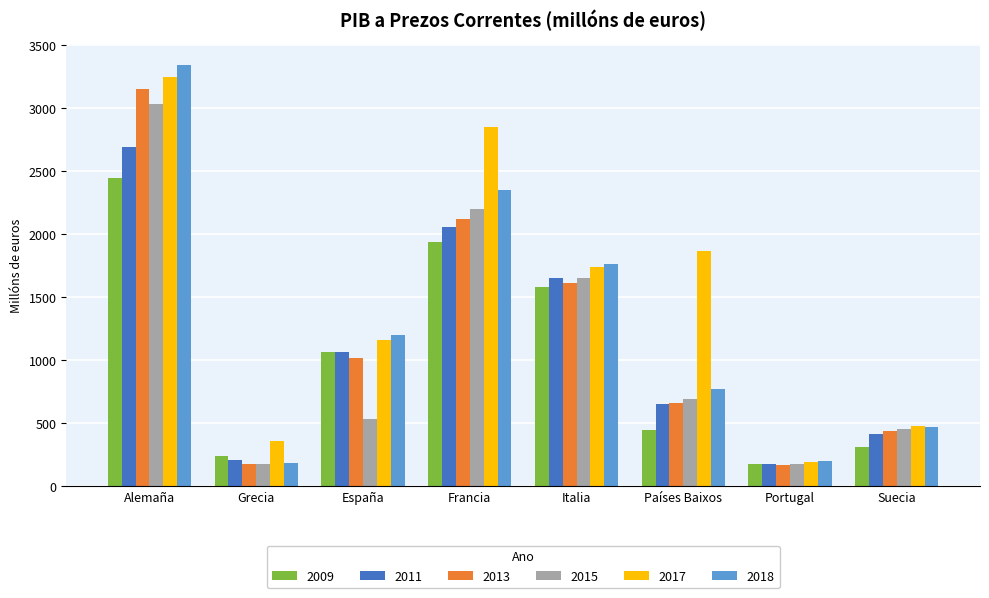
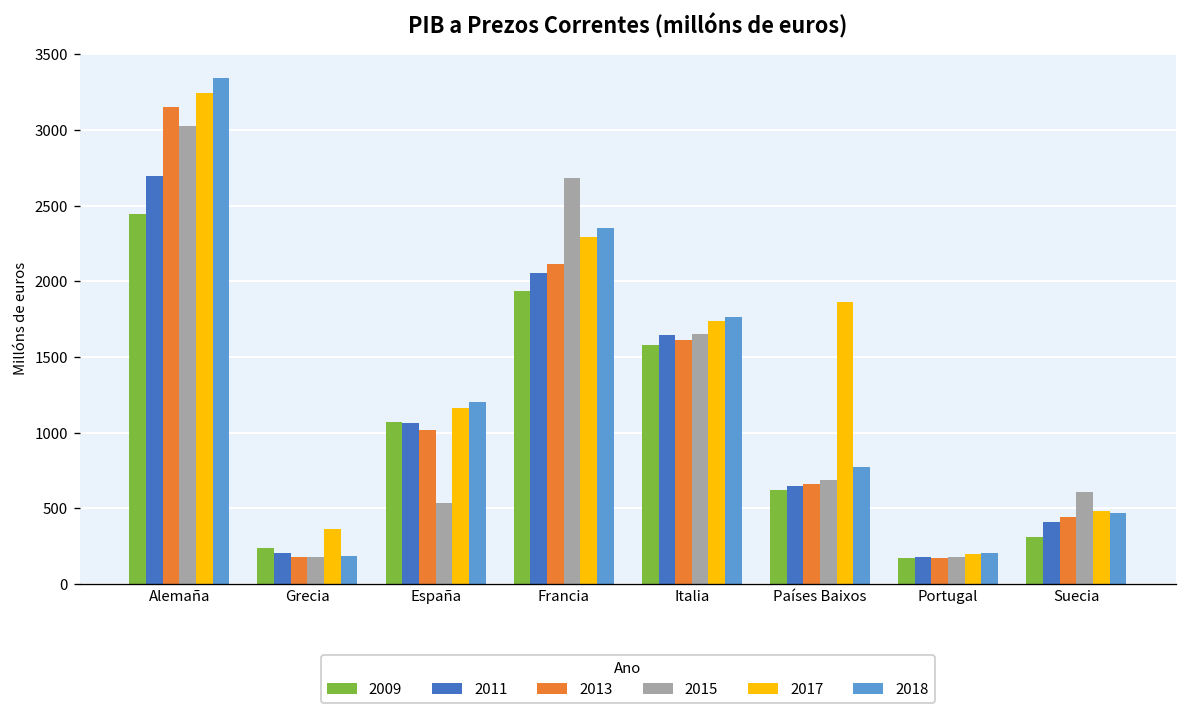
2015, Francia: 2200 -> 2680
2017, Francia: 2850 -> 2300
2009, Países Baixos: 450 -> 620
2015, Suecia: 450 -> 610
